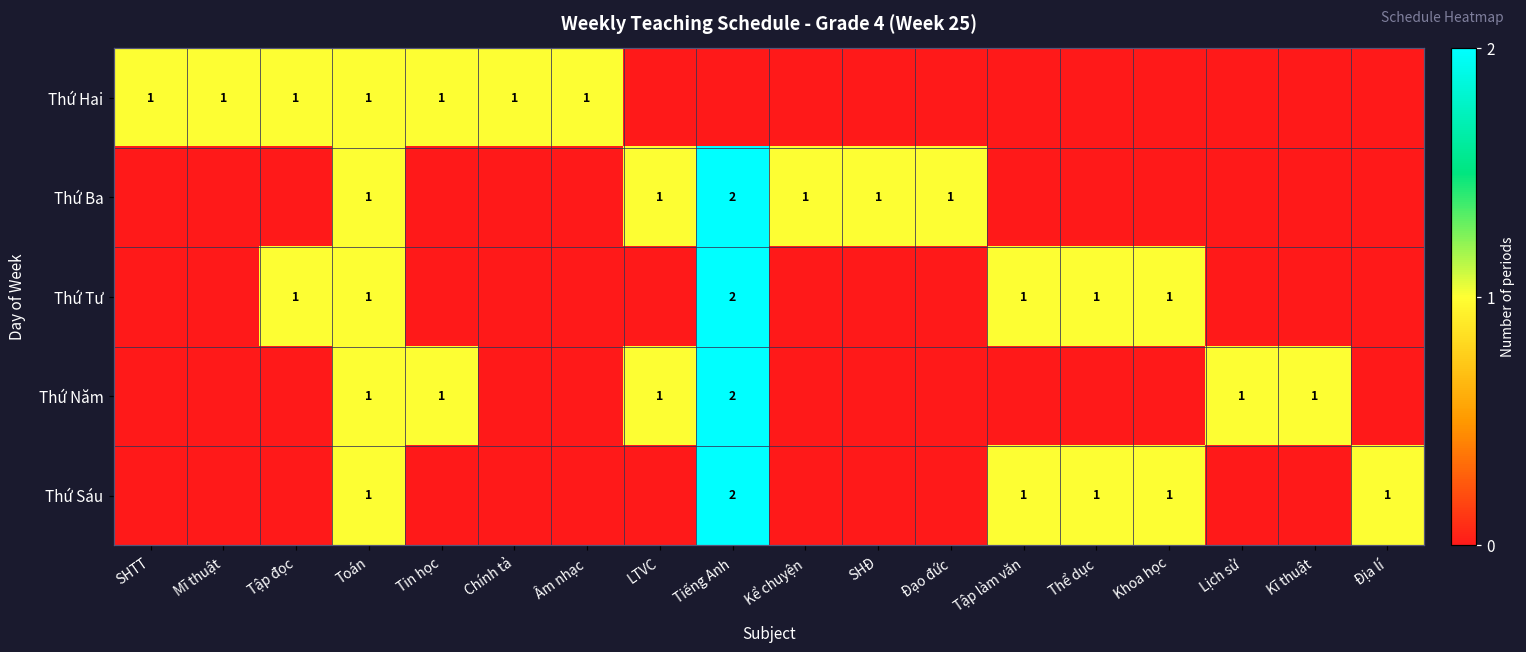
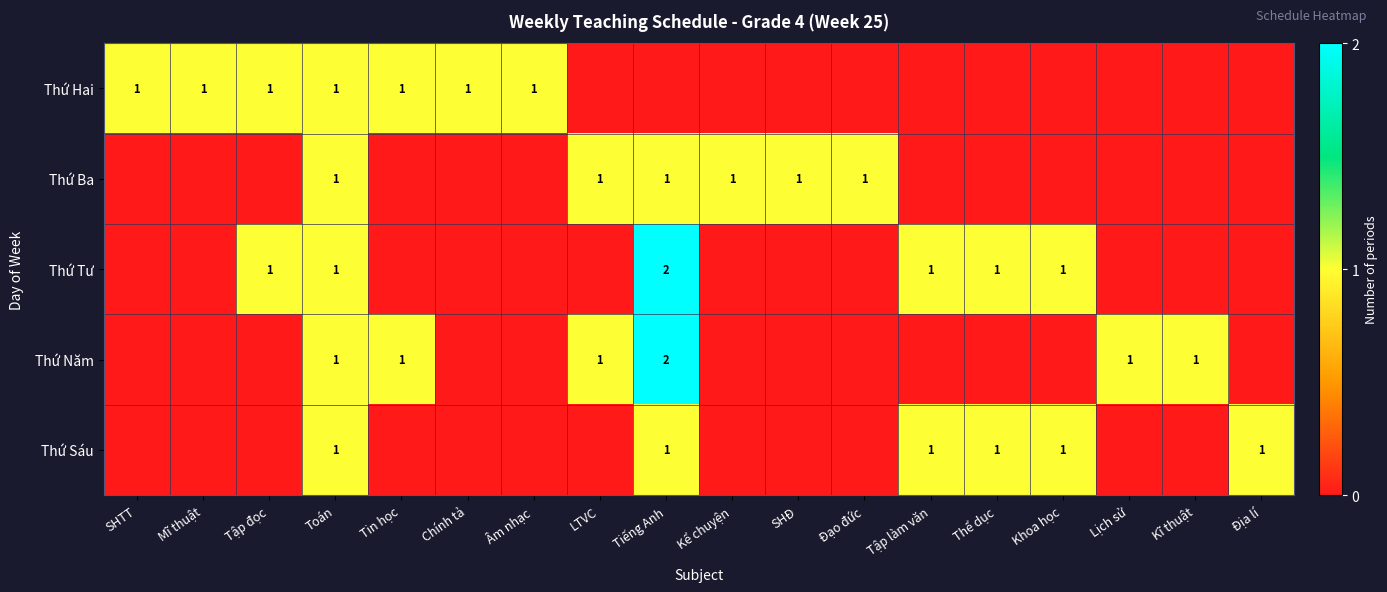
Thứ Ba, Tiếng Anh: 2 -> 1
Thứ Sáu, Tiếng Anh: 2 -> 1
